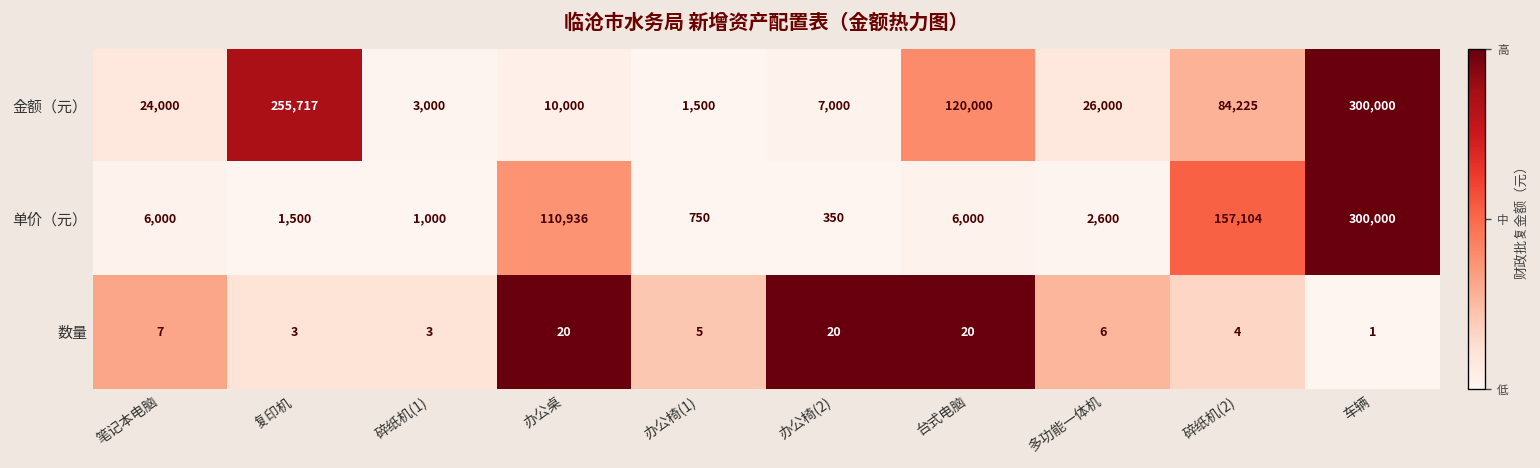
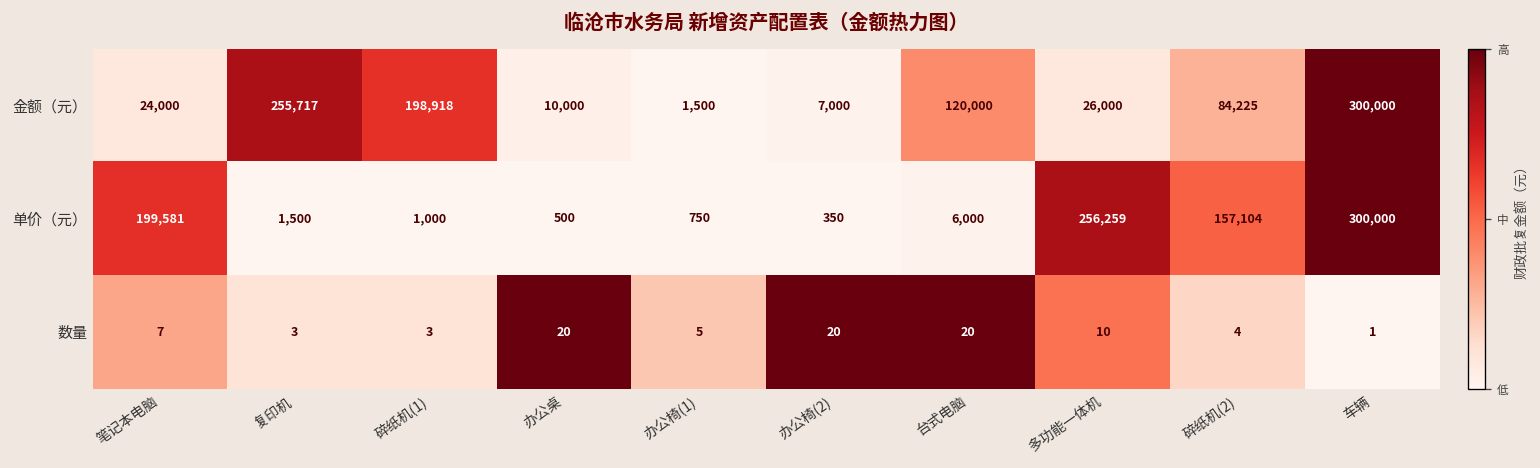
金额（元）, 碎纸机(1): 3,000 -> 198,918
单价（元）, 笔记本电脑: 6,000 -> 199,581
单价（元）, 办公桌: 110,936 -> 500
单价（元）, 多功能一体机: 2,600 -> 256,259
数量, 多功能一体机: 6 -> 10
